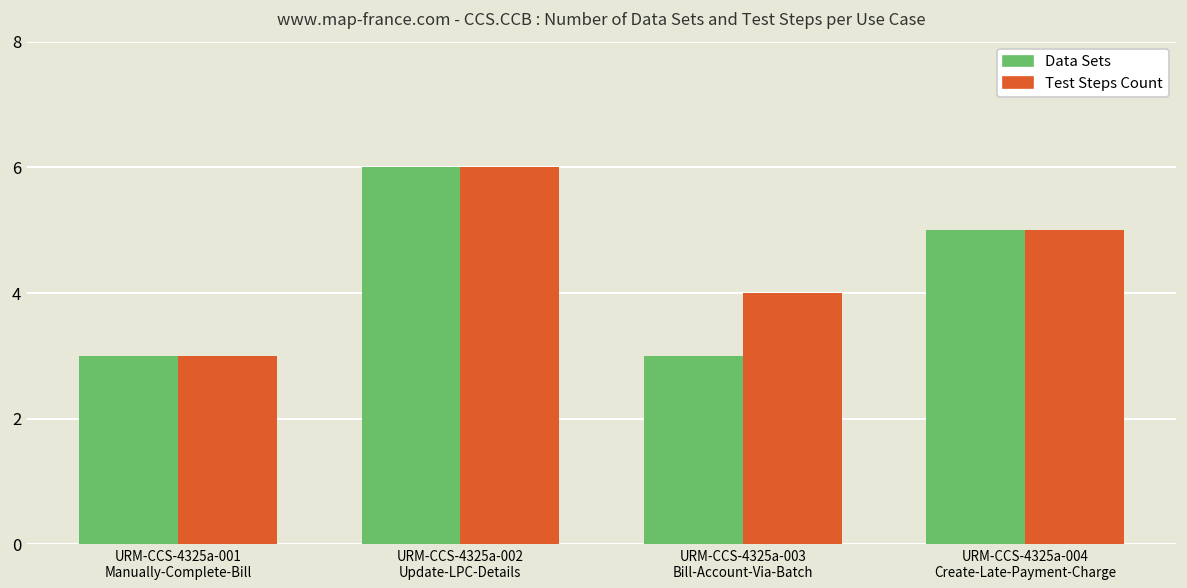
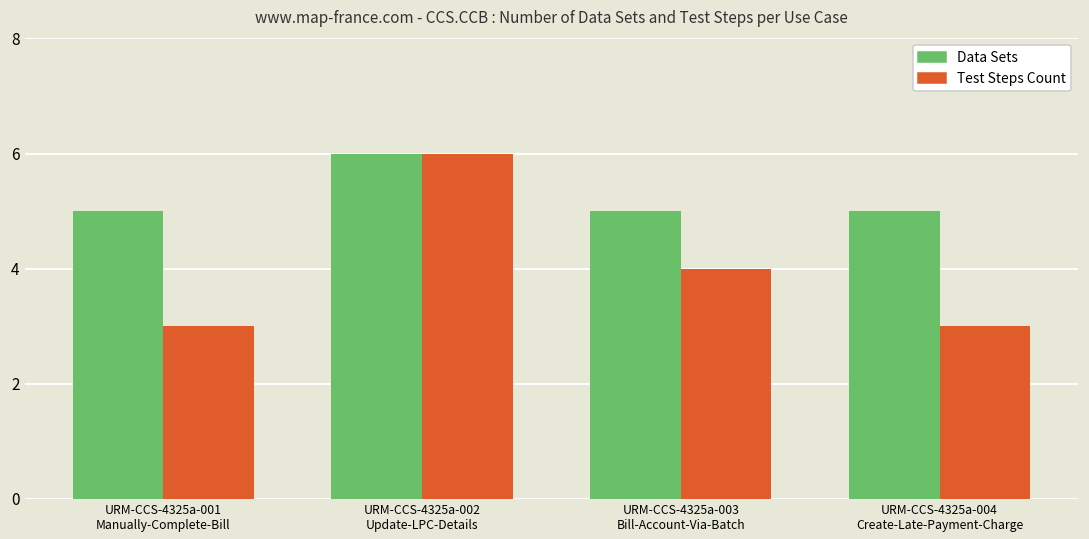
Data Sets, URM-CCS-4325a-001 Manually-Complete-Bill: 3 -> 5
Data Sets, URM-CCS-4325a-003 Bill-Account-Via-Batch: 3 -> 5
Test Steps Count, URM-CCS-4325a-004 Create-Late-Payment-Charge: 5 -> 3
